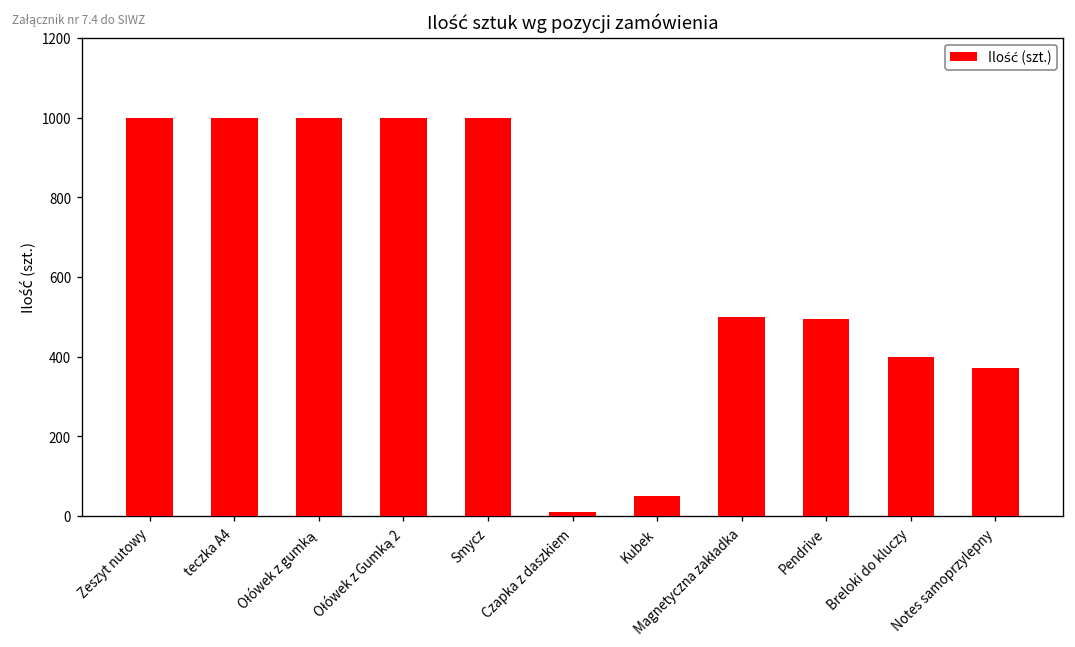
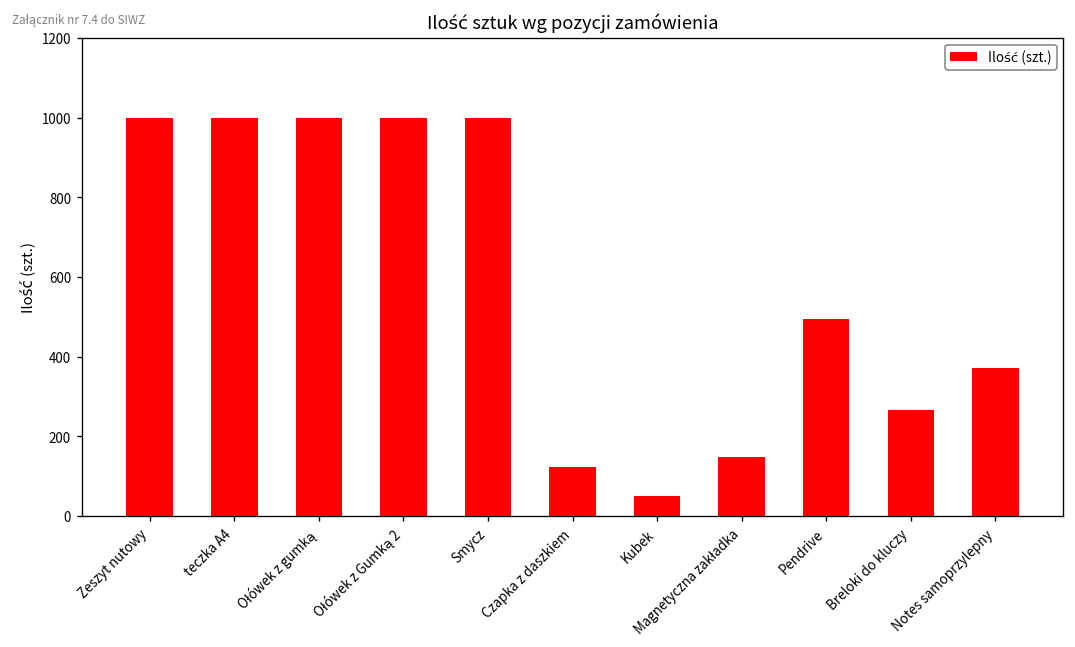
Czapka z daszkiem: 10 -> 120
Magnetyczna zakładka: 500 -> 150
Breloki do kluczy: 400 -> 270
